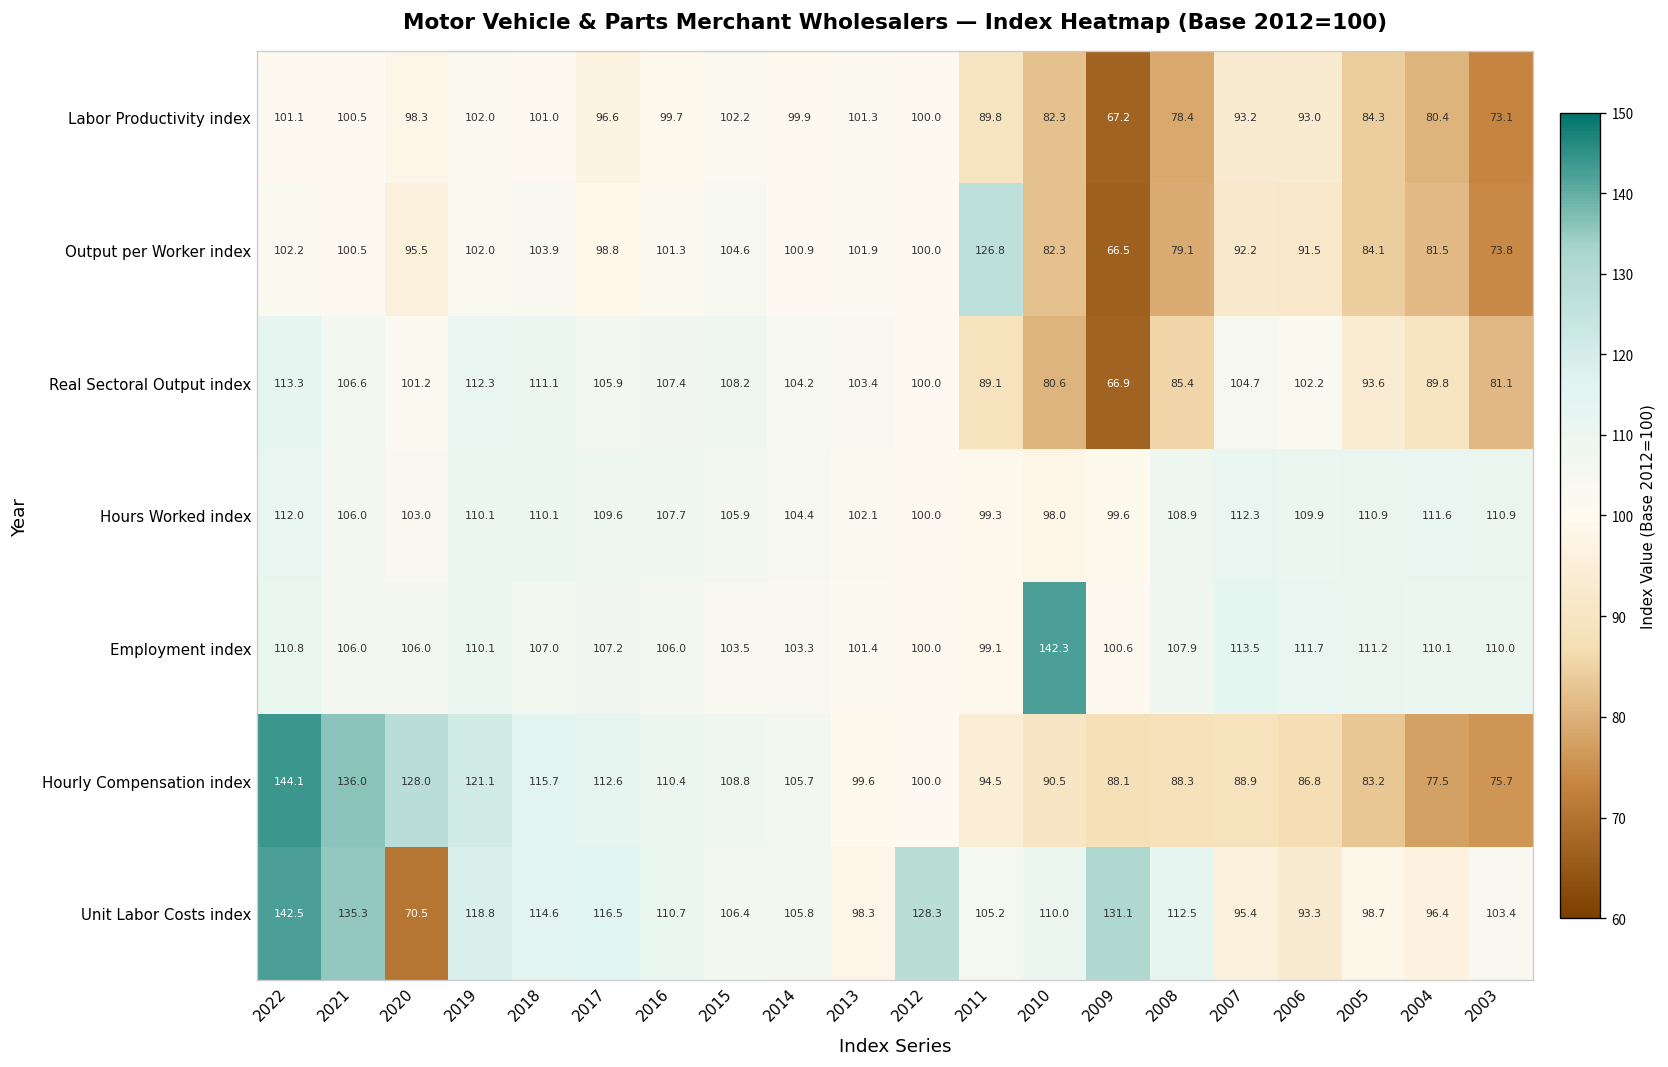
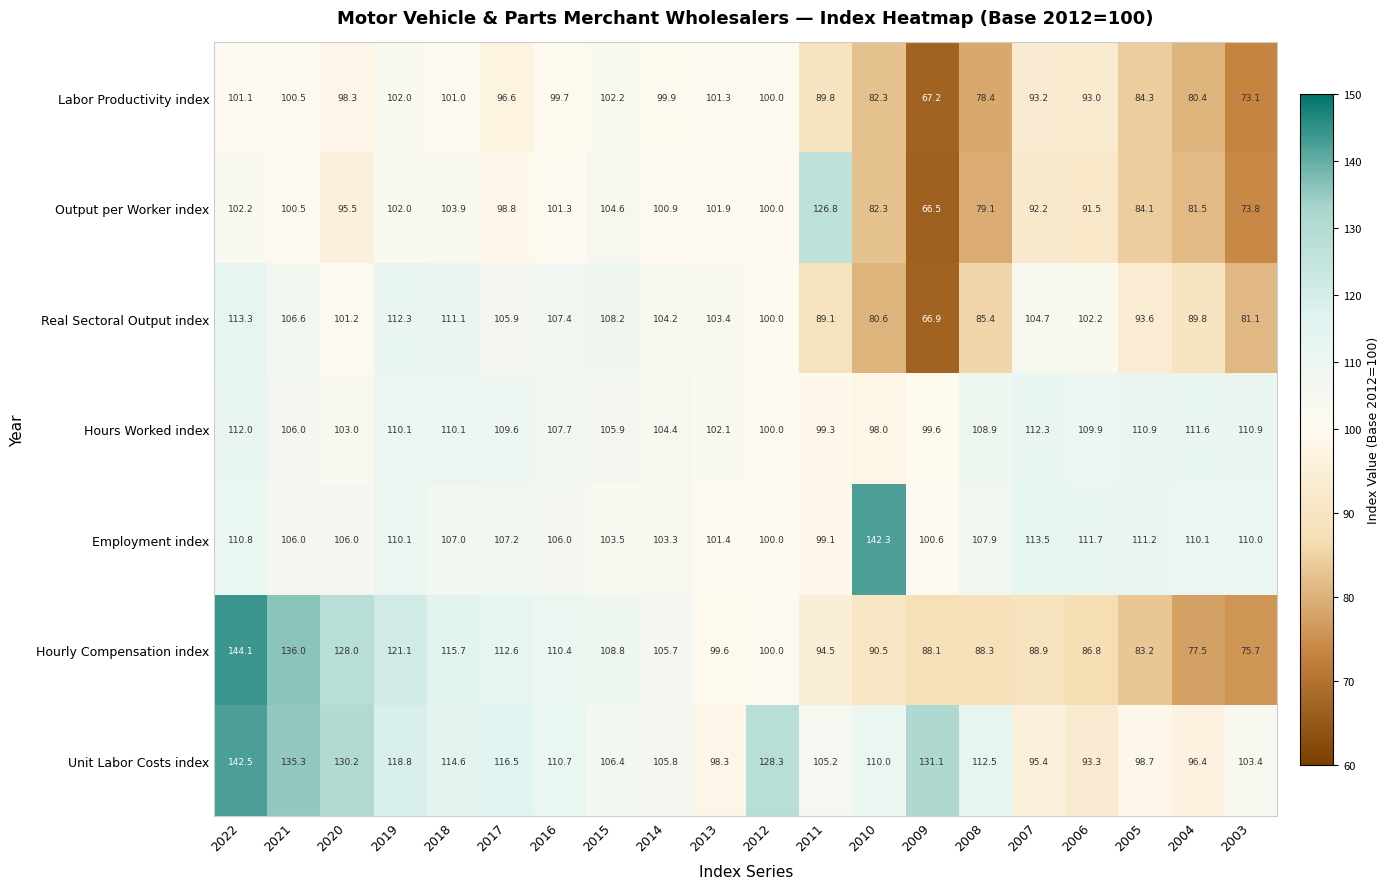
Unit Labor Costs index, 2020: 70.5 -> 130.2
